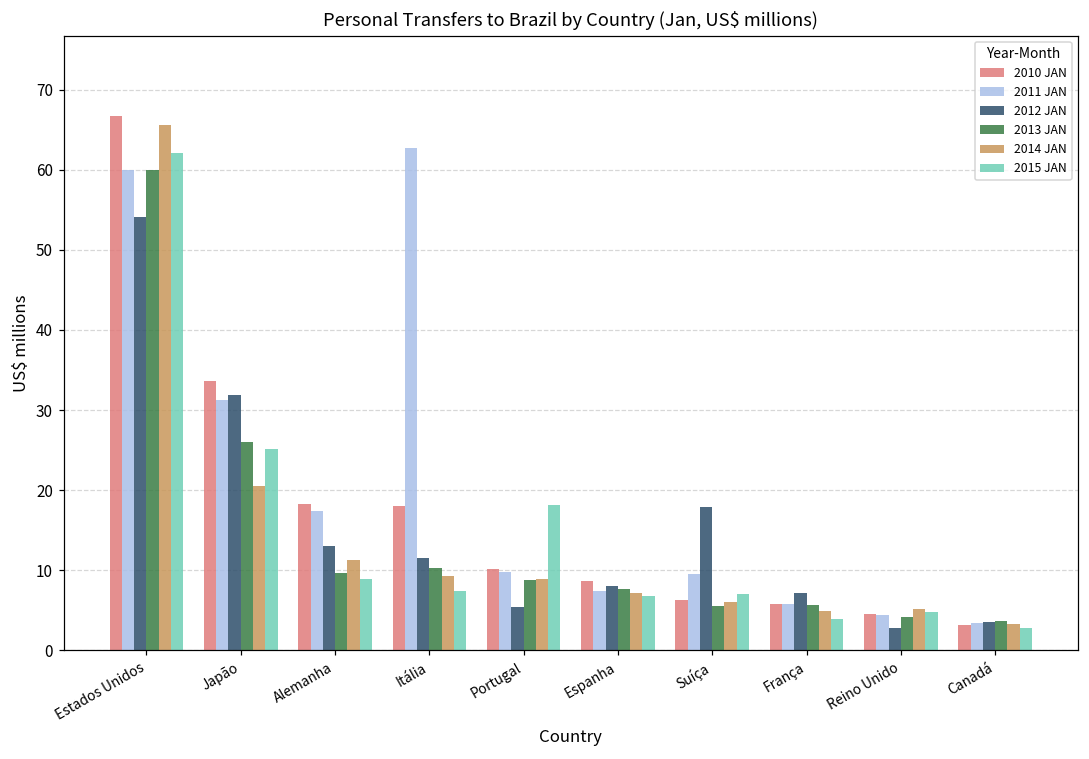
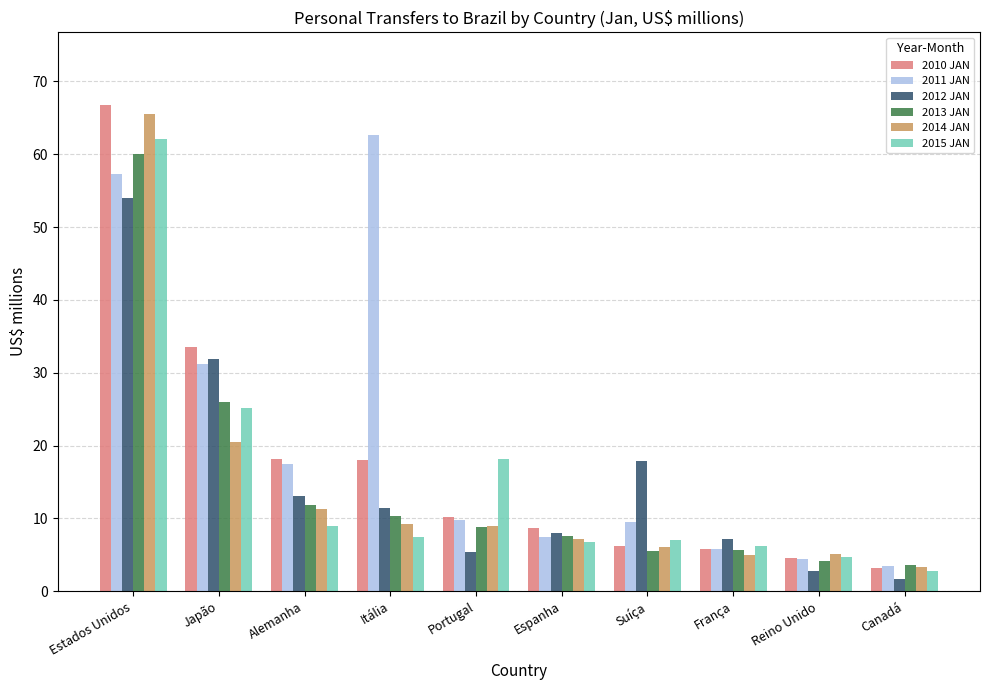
2011 JAN, Estados Unidos: 60 -> 57
2013 JAN, Alemanha: 10 -> 12
2015 JAN, França: 4 -> 6
2012 JAN, Canadá: 4 -> 2
